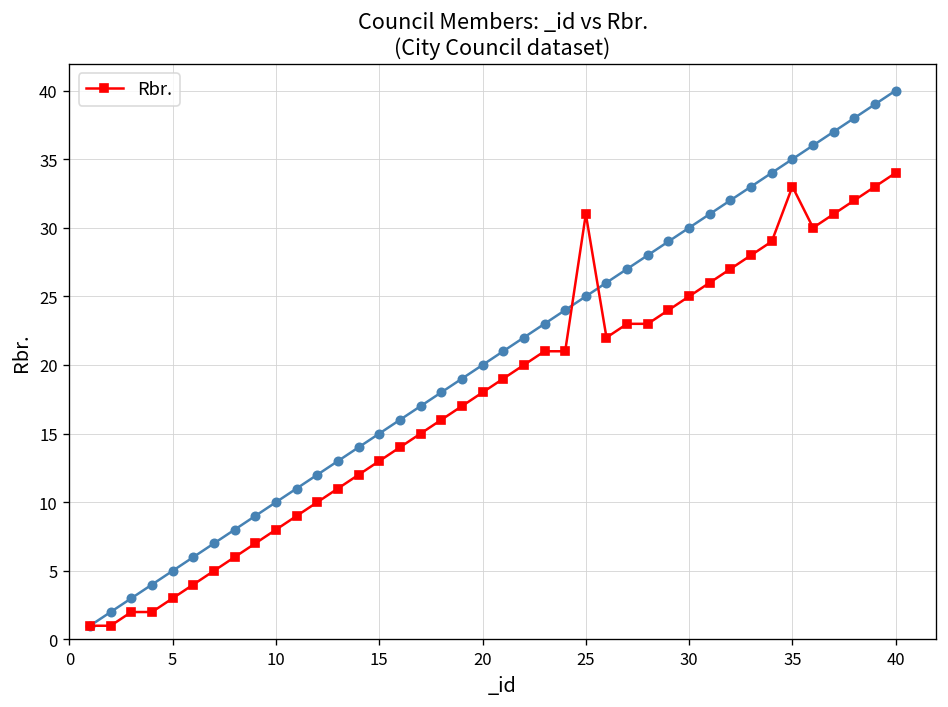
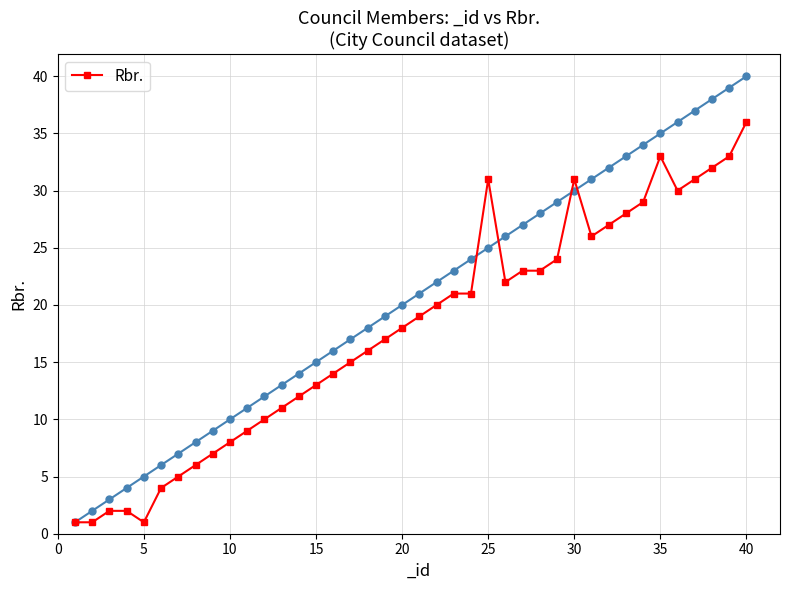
Rbr., 5: 3 -> 1
Rbr., 30: 25 -> 31
Rbr., 40: 34 -> 36
